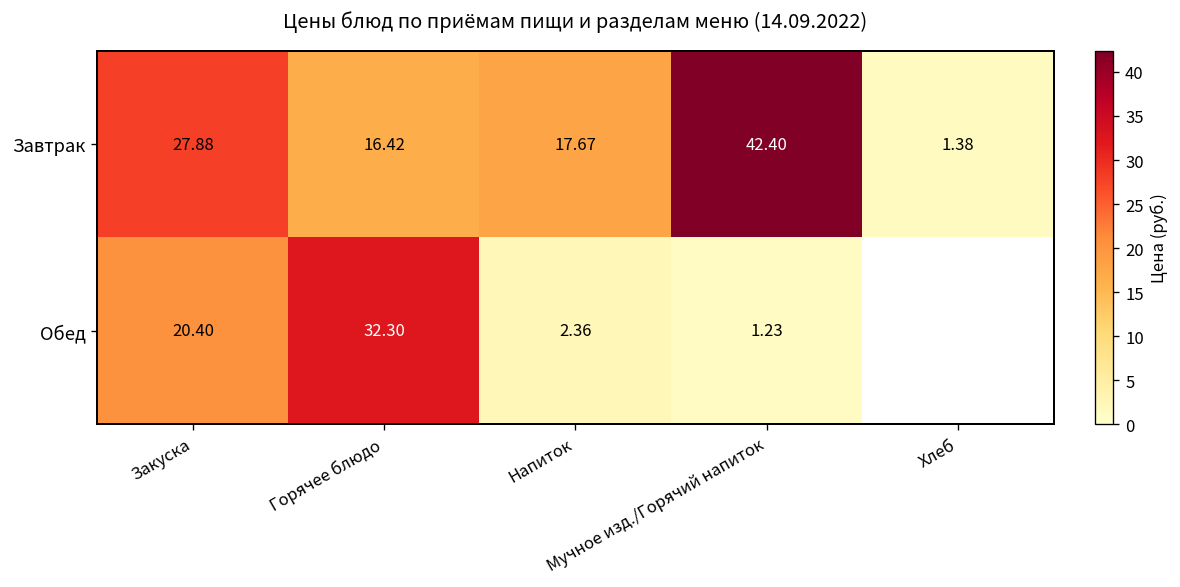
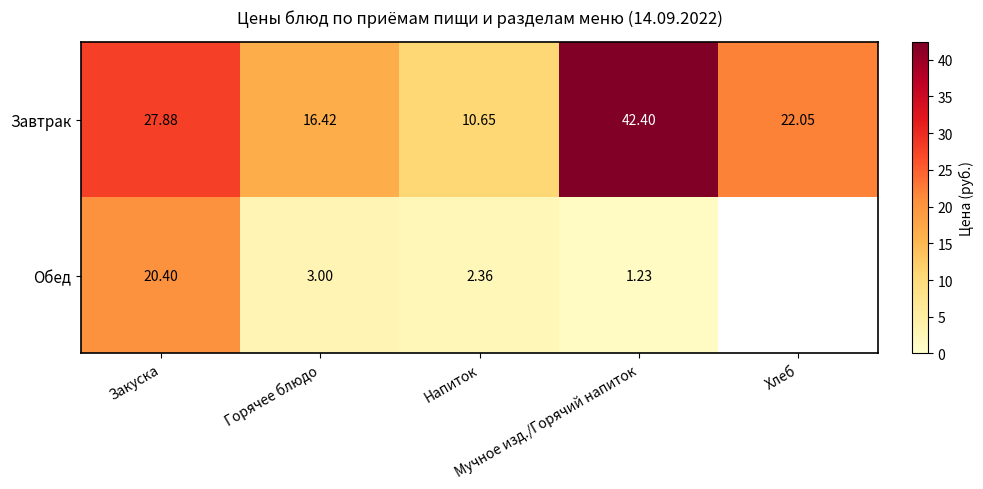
Завтрак, Напиток: 17.67 -> 10.65
Завтрак, Хлеб: 1.38 -> 22.05
Обед, Горячее блюдо: 32.30 -> 3.00
